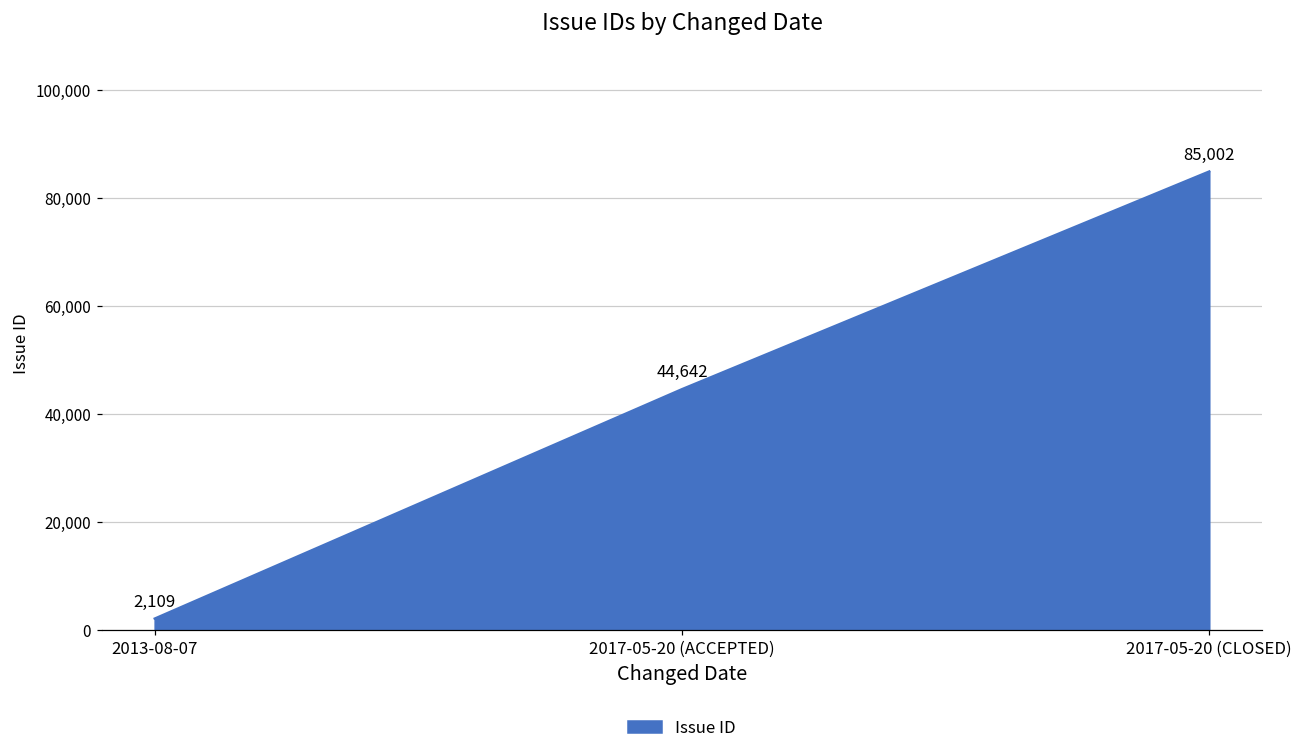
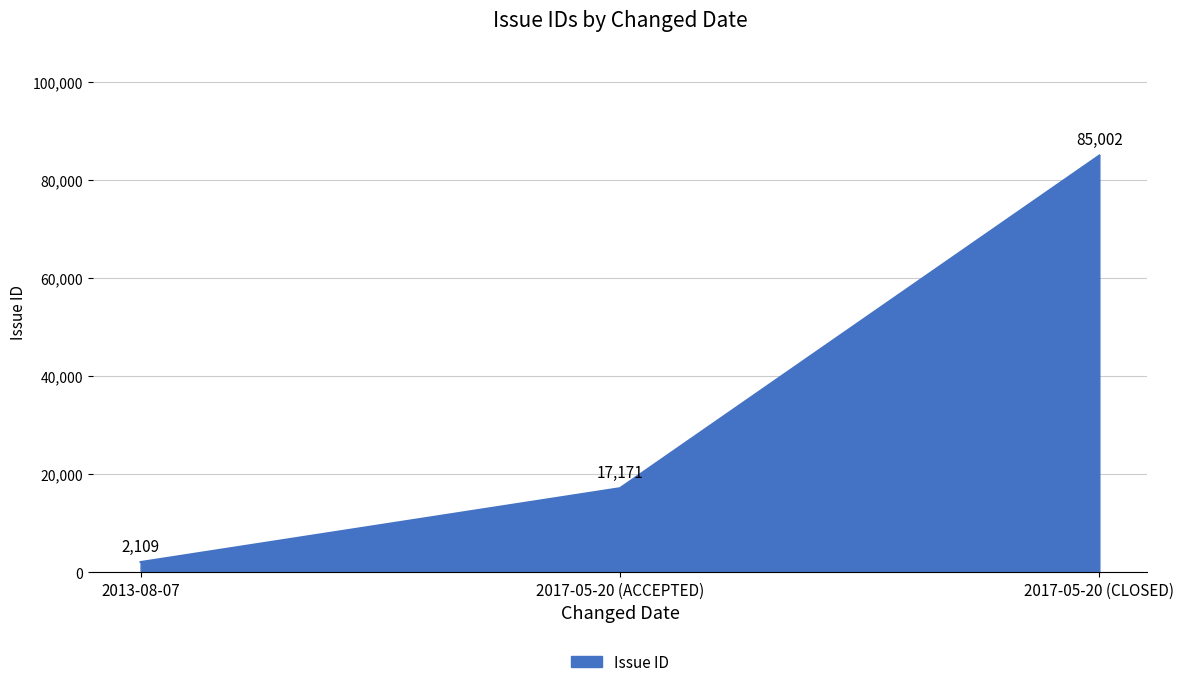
2017-05-20 (ACCEPTED): 44,642 -> 17,171
